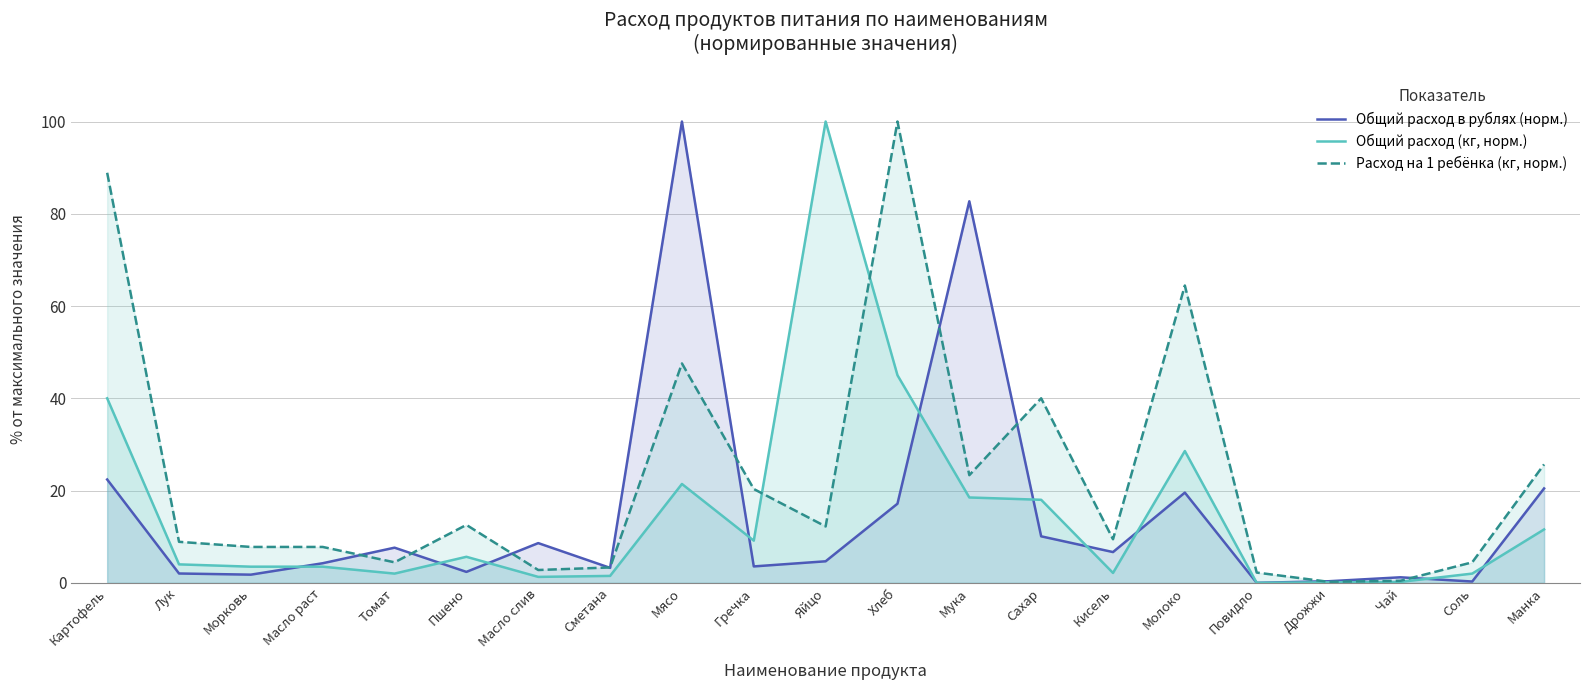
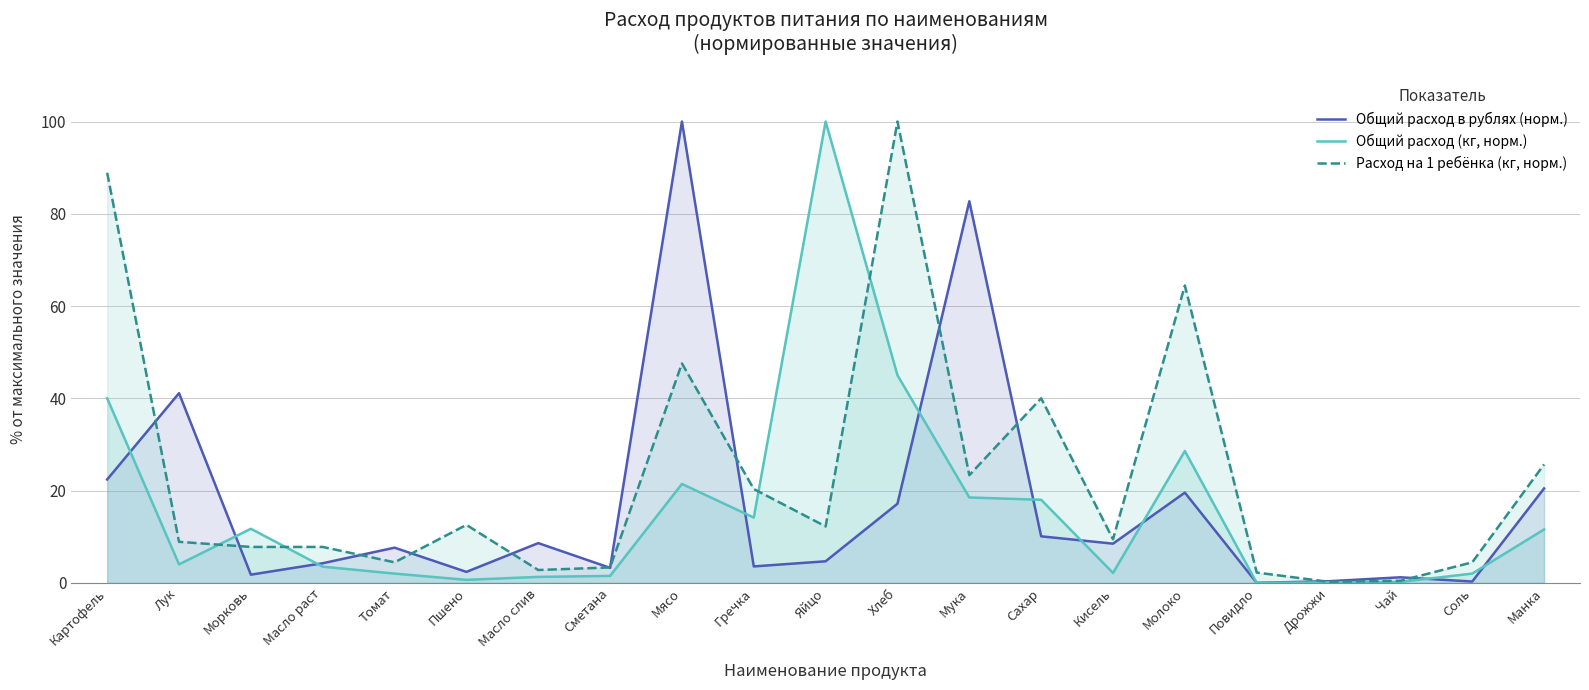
Общий расход в рублях (норм.), Лук: 2 -> 41
Общий расход (кг, норм.), Морковь: 3 -> 12
Общий расход (кг, норм.), Пшено: 6 -> 1
Общий расход (кг, норм.), Гречка: 9 -> 14
Общий расход в рублях (норм.), Кисель: 7 -> 8
